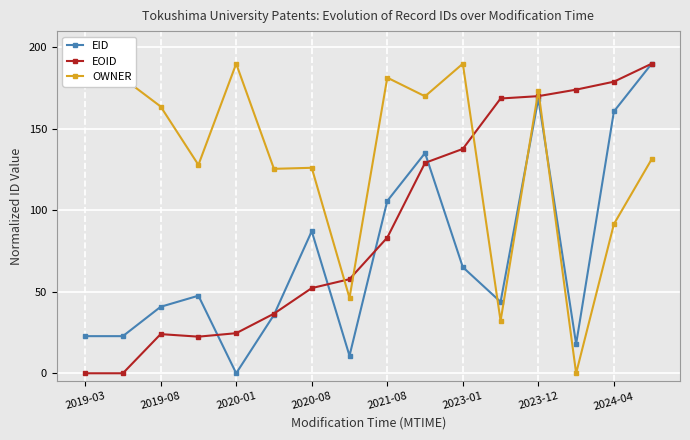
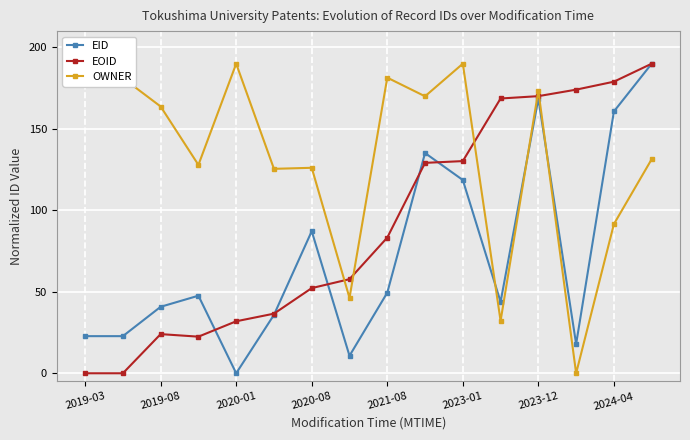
EOID, 2020-01: 25 -> 32
EID, 2021-08: 106 -> 49
EID, 2023-01: 65 -> 119
EOID, 2023-01: 138 -> 130
